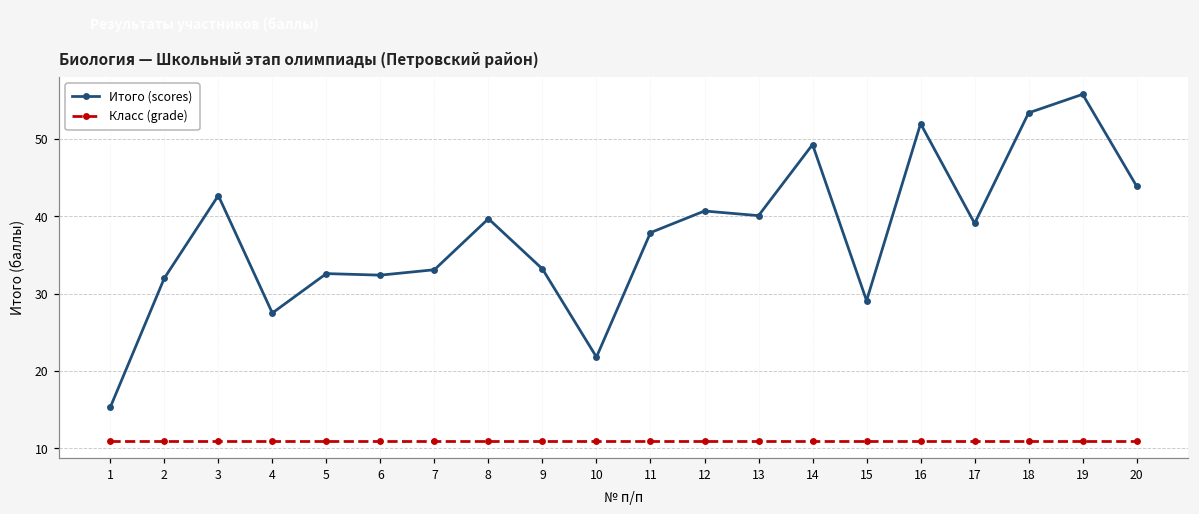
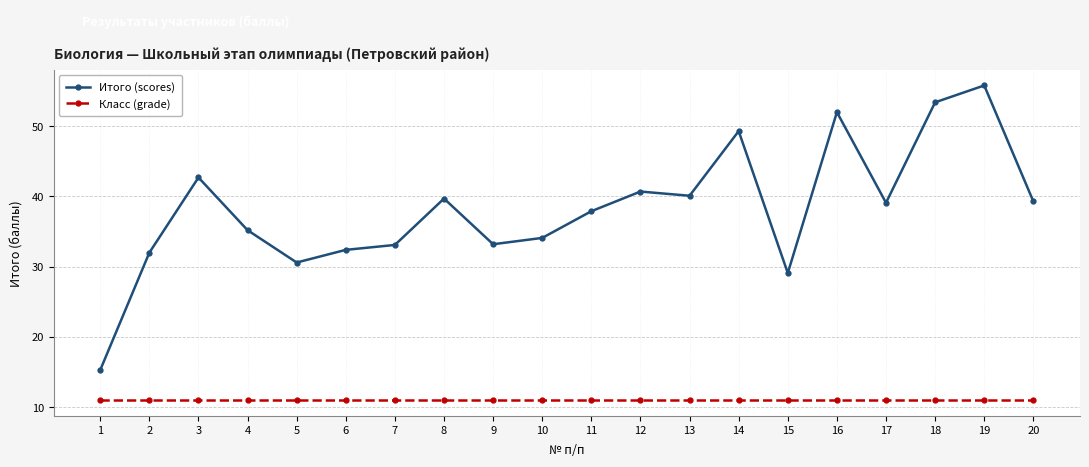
Итого (scores), 4: 28 -> 35
Итого (scores), 5: 33 -> 31
Итого (scores), 10: 22 -> 34
Итого (scores), 20: 44 -> 39
